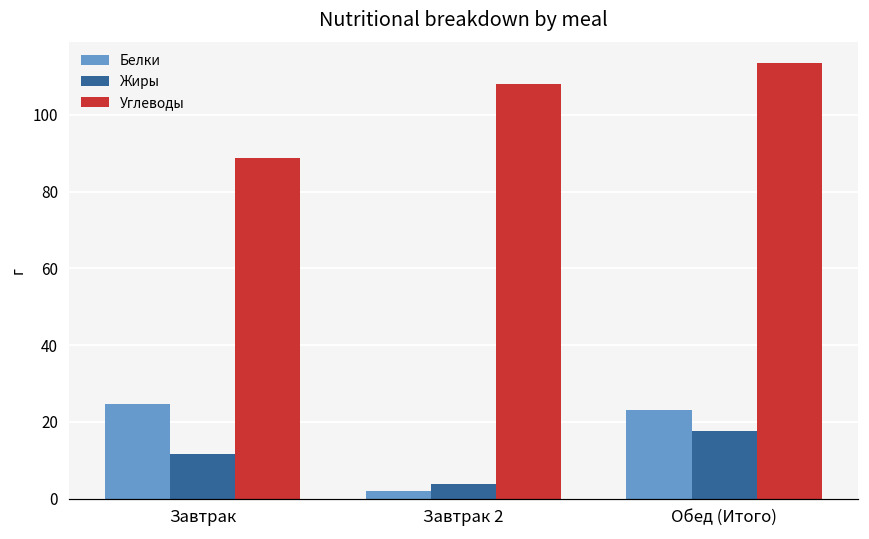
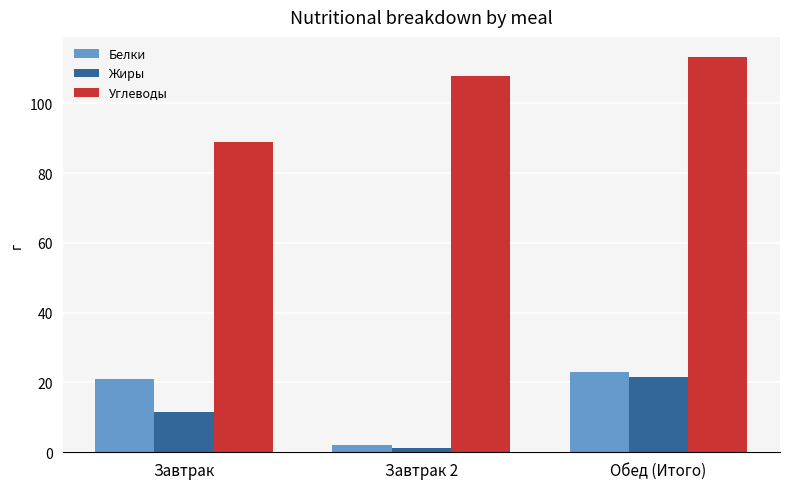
Белки, Завтрак: 25 -> 21
Жиры, Завтрак 2: 4 -> 1
Жиры, Обед (Итого): 18 -> 22
